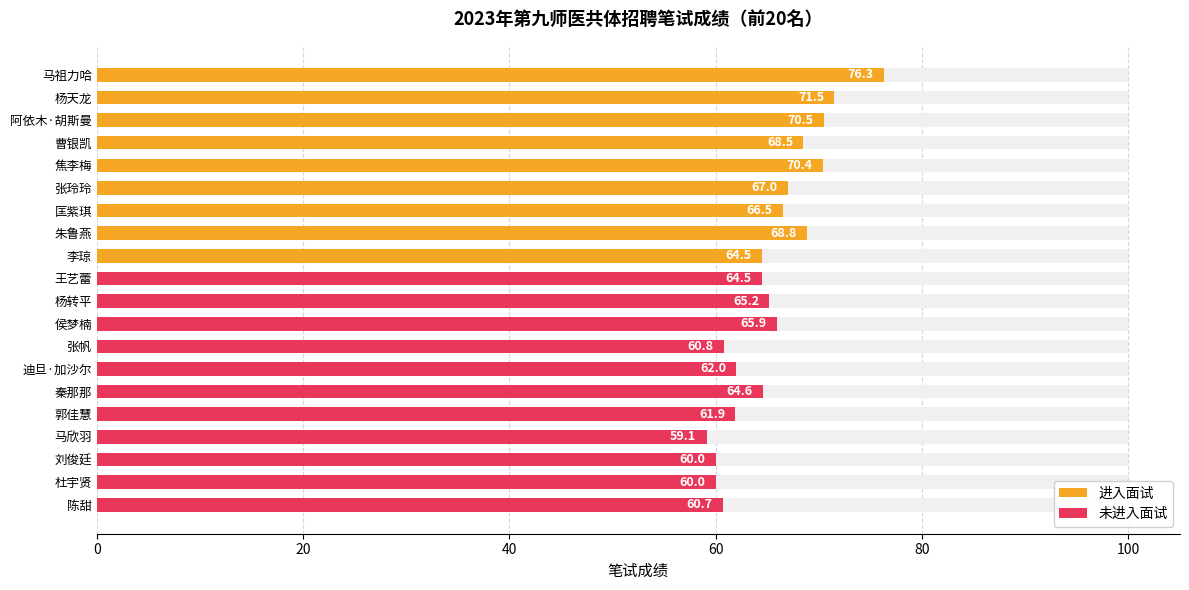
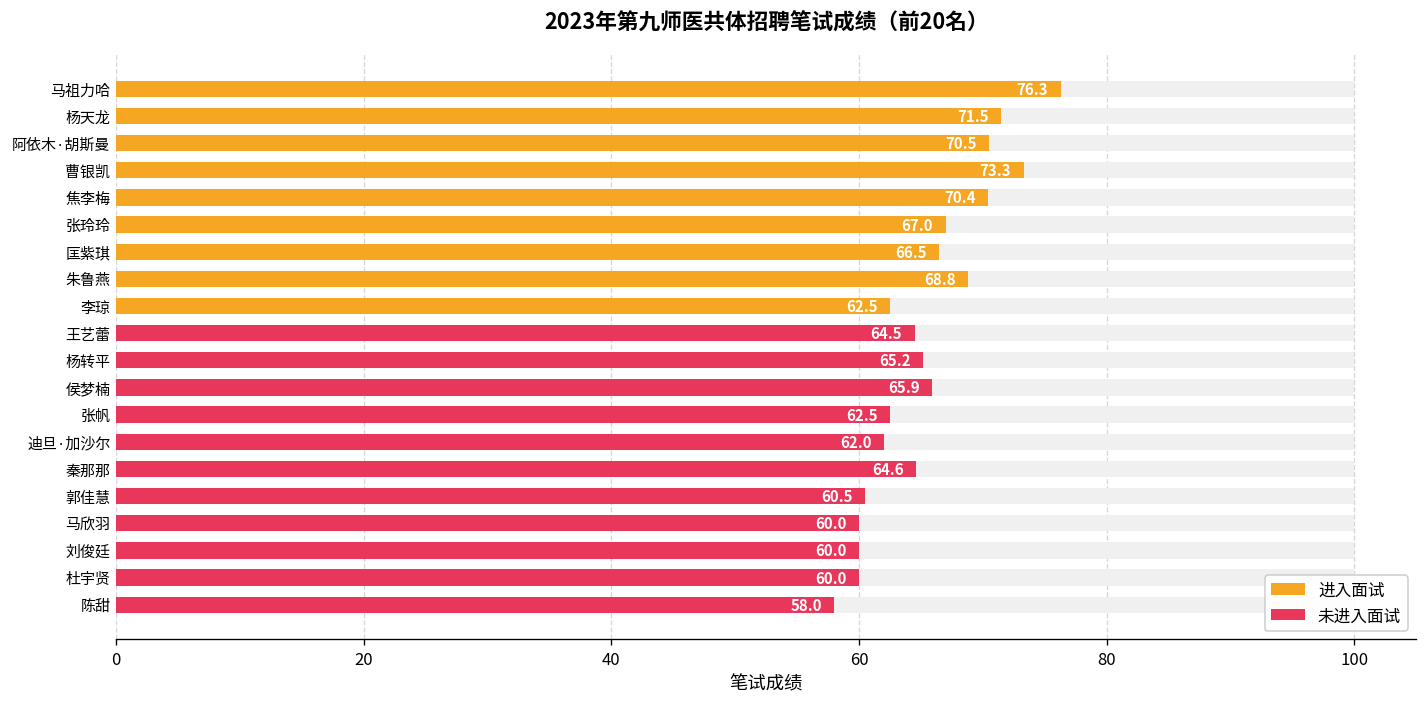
进入面试, 曹银凯: 68.5 -> 73.3
进入面试, 李琼: 64.5 -> 62.5
未进入面试, 张帆: 60.8 -> 62.5
未进入面试, 郭佳慧: 61.9 -> 60.5
未进入面试, 马欣羽: 59.1 -> 60.0
未进入面试, 陈甜: 60.7 -> 58.0
